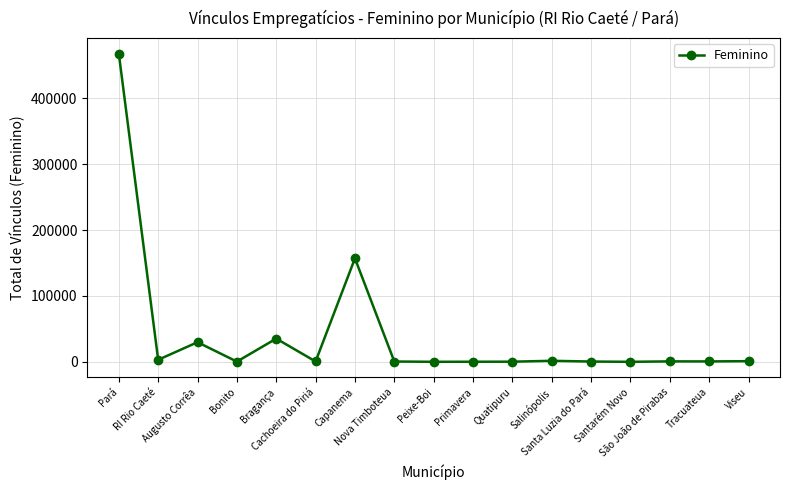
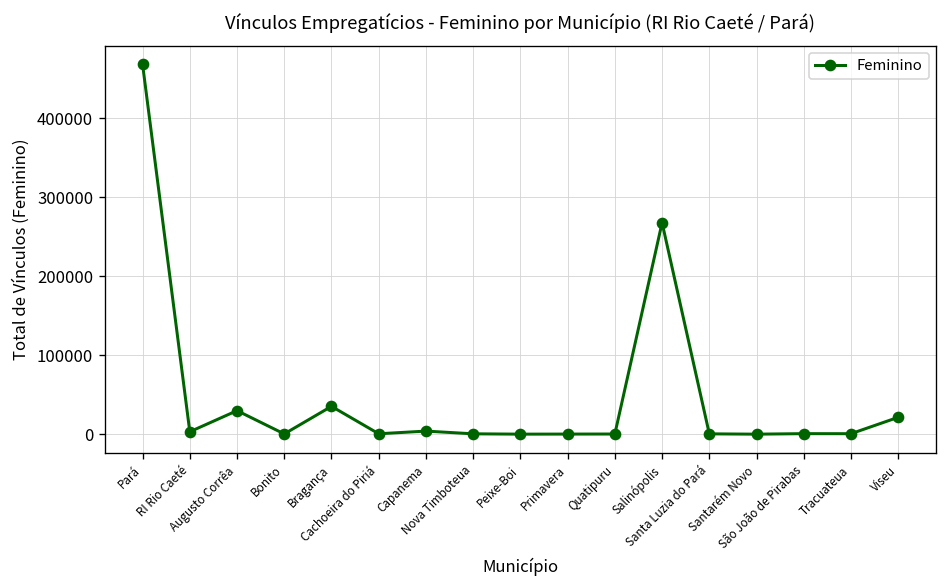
Capanema: 160000 -> 0
Salinópolis: 0 -> 270000
Viseu: 0 -> 20000
